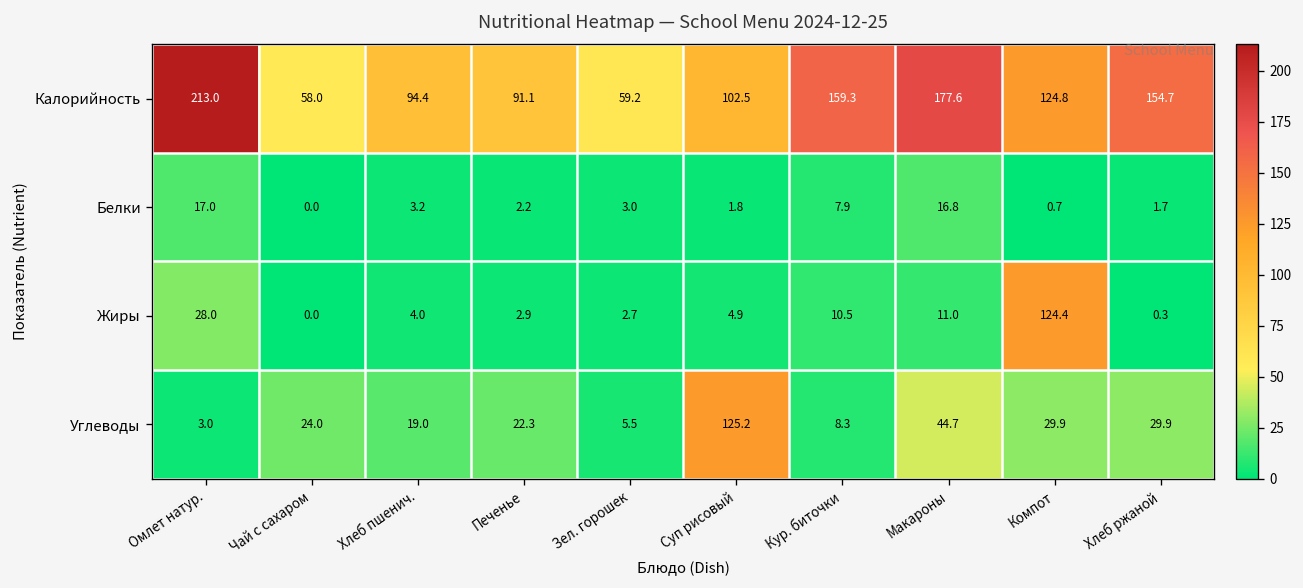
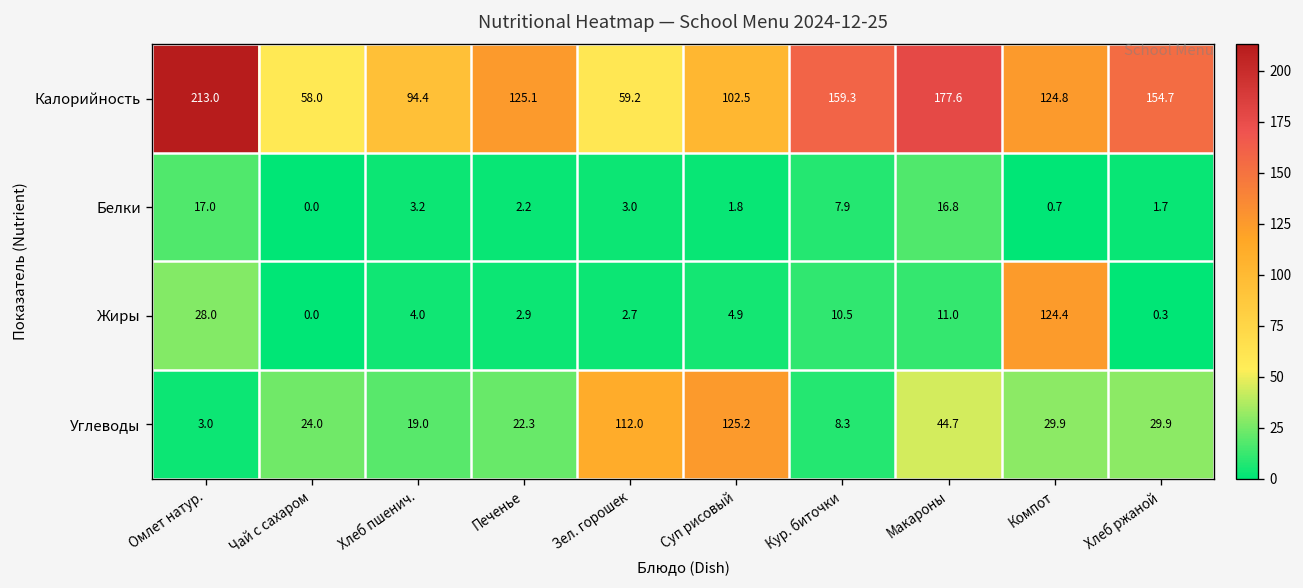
Калорийность, Печенье: 91.1 -> 125.1
Углеводы, Зел. горошек: 5.5 -> 112.0
